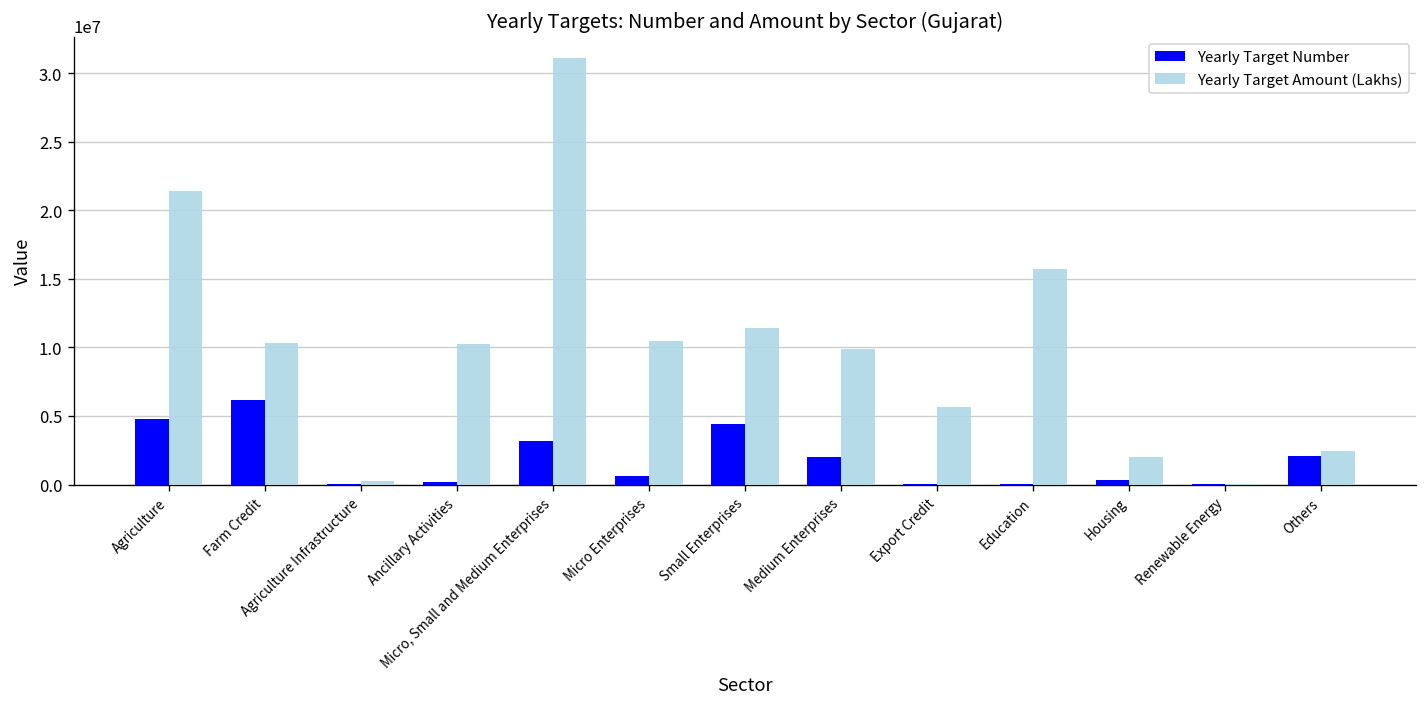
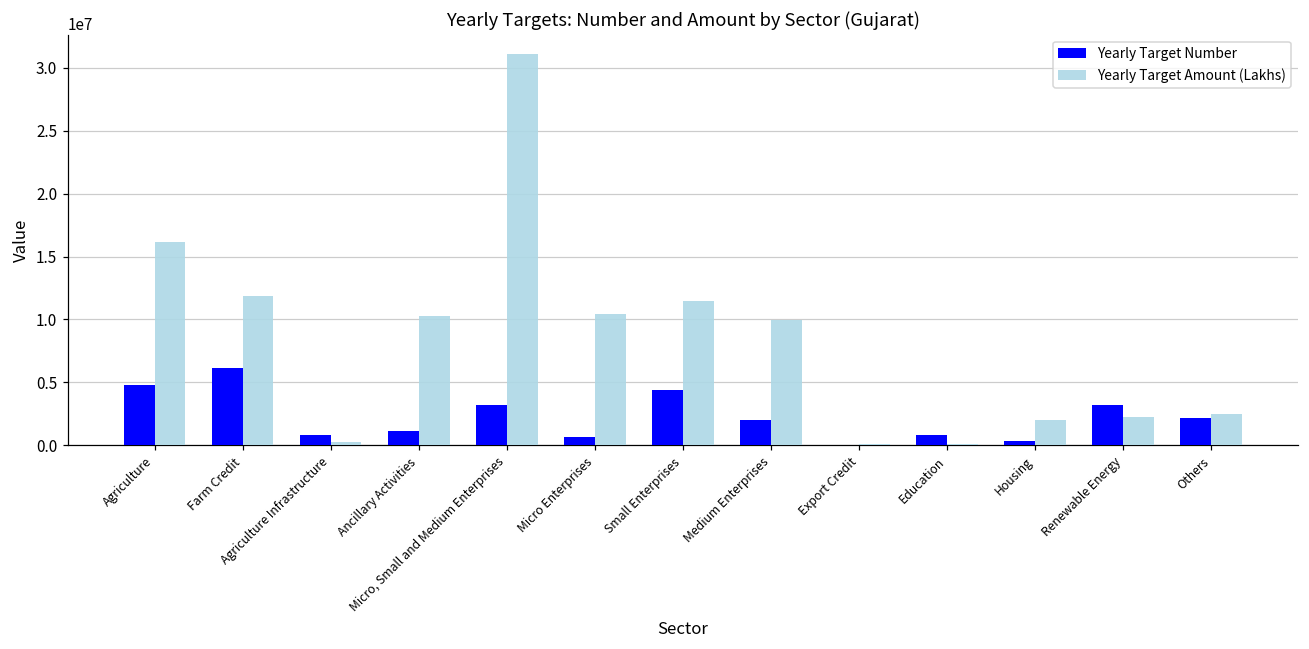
Yearly Target Amount (Lakhs), Agriculture: 21400000 -> 16100000
Yearly Target Amount (Lakhs), Farm Credit: 10300000 -> 11800000
Yearly Target Number, Agriculture Infrastructure: 0 -> 800000
Yearly Target Number, Ancillary Activities: 200000 -> 1100000
Yearly Target Amount (Lakhs), Export Credit: 5600000 -> 100000
Yearly Target Number, Education: 0 -> 800000
Yearly Target Amount (Lakhs), Education: 15700000 -> 100000
Yearly Target Number, Renewable Energy: 0 -> 3200000
Yearly Target Amount (Lakhs), Renewable Energy: 100000 -> 2300000
